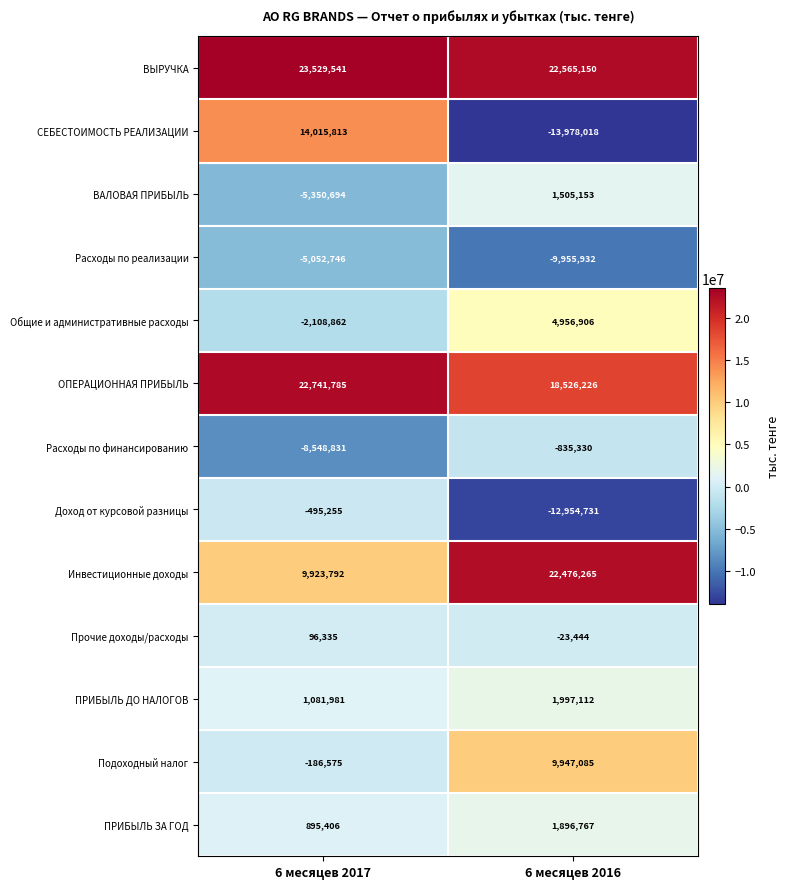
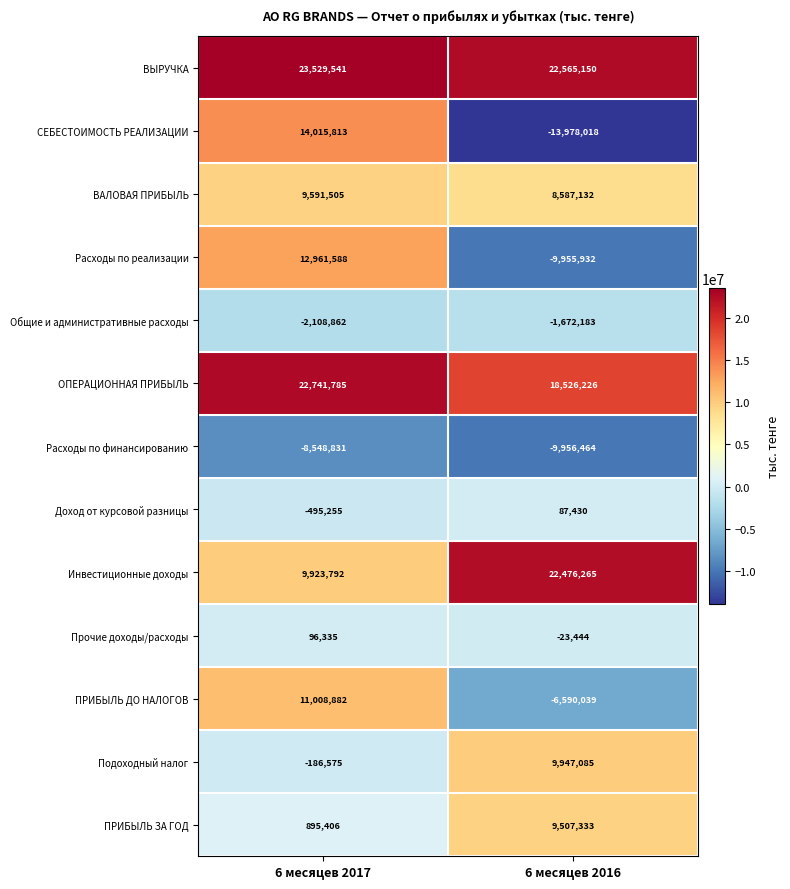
ВАЛОВАЯ ПРИБЫЛЬ, 6 месяцев 2017: -5,350,694 -> 9,591,505
ВАЛОВАЯ ПРИБЫЛЬ, 6 месяцев 2016: 1,505,153 -> 8,587,132
Расходы по реализации, 6 месяцев 2017: -5,052,746 -> 12,961,588
Общие и административные расходы, 6 месяцев 2016: 4,956,906 -> -1,672,183
Расходы по финансированию, 6 месяцев 2016: -835,330 -> -9,956,464
Доход от курсовой разницы, 6 месяцев 2016: -12,954,731 -> 87,430
ПРИБЫЛЬ ДО НАЛОГОВ, 6 месяцев 2017: 1,081,981 -> 11,008,882
ПРИБЫЛЬ ДО НАЛОГОВ, 6 месяцев 2016: 1,997,112 -> -6,590,039
ПРИБЫЛЬ ЗА ГОД, 6 месяцев 2016: 1,896,767 -> 9,507,333
